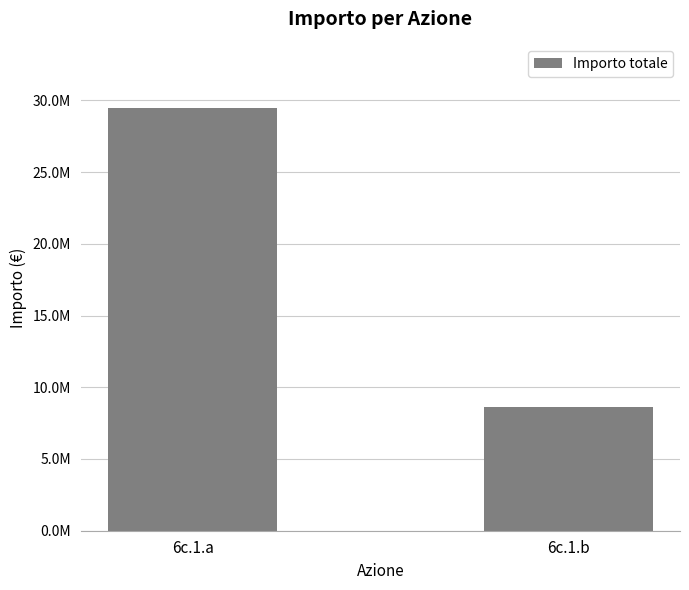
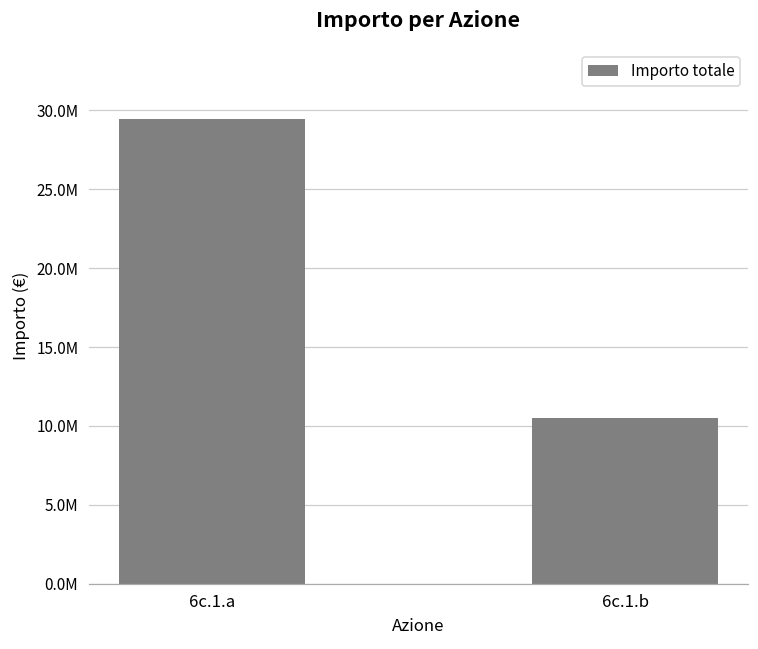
6c.1.b: 8600000 -> 10500000
